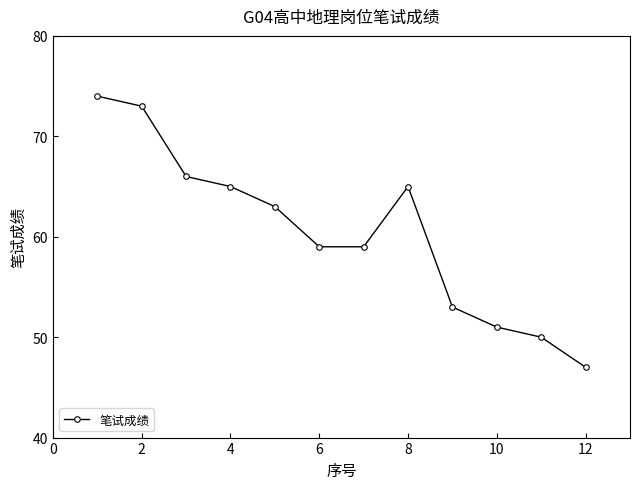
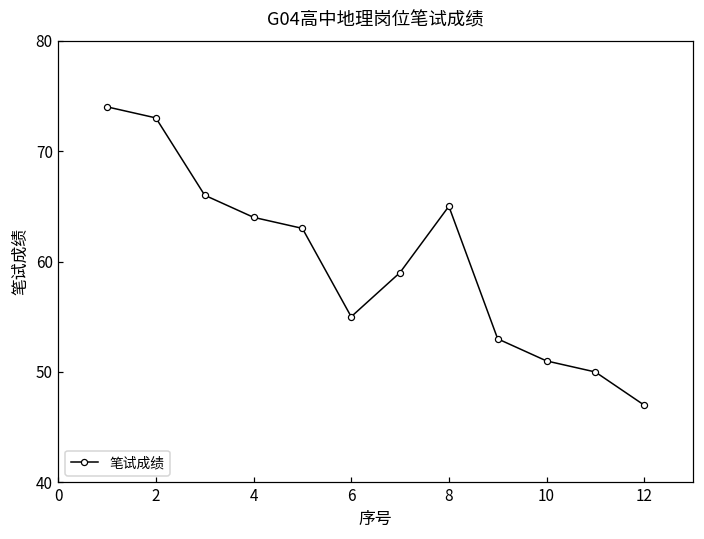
4: 65 -> 64
6: 59 -> 55
